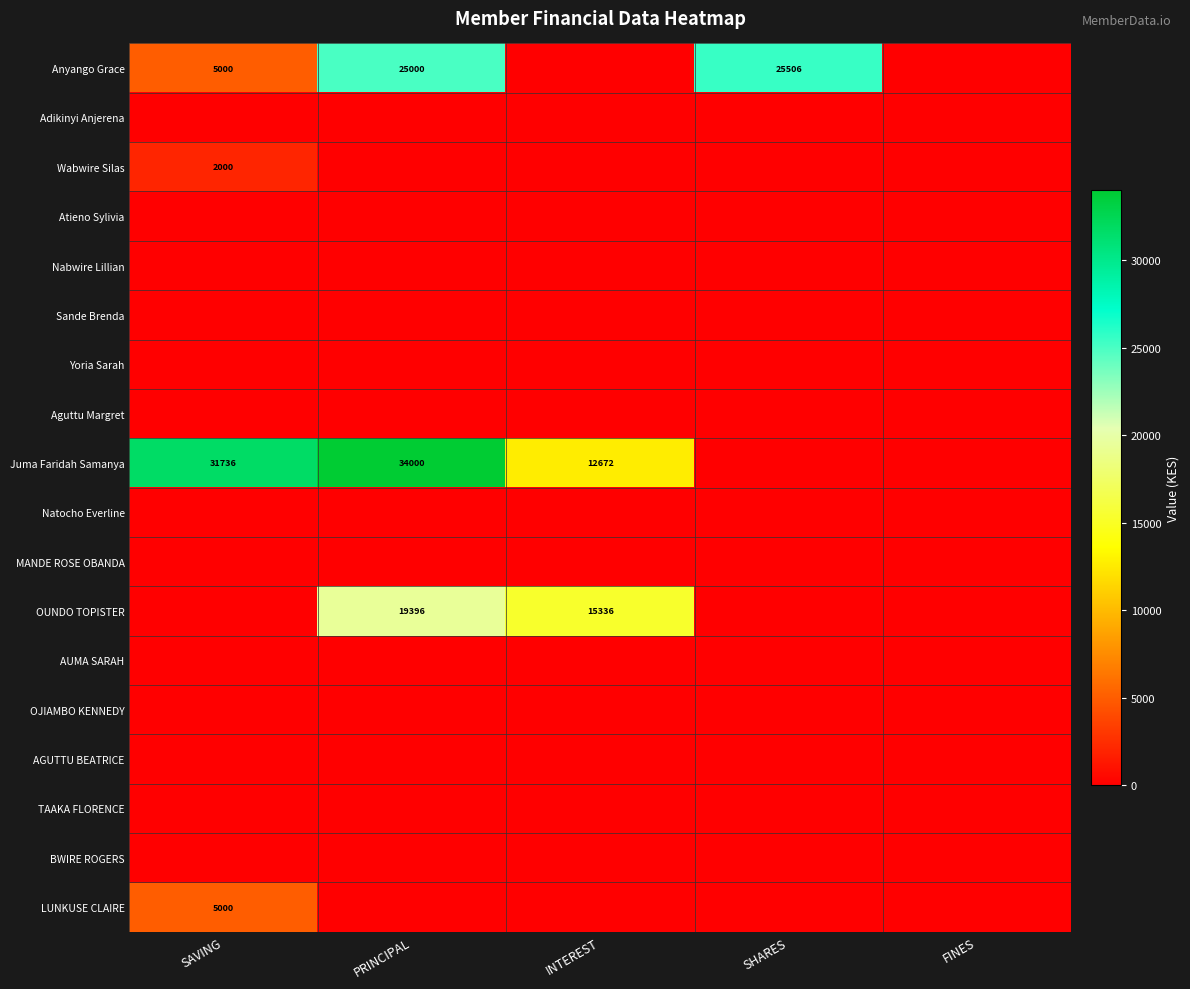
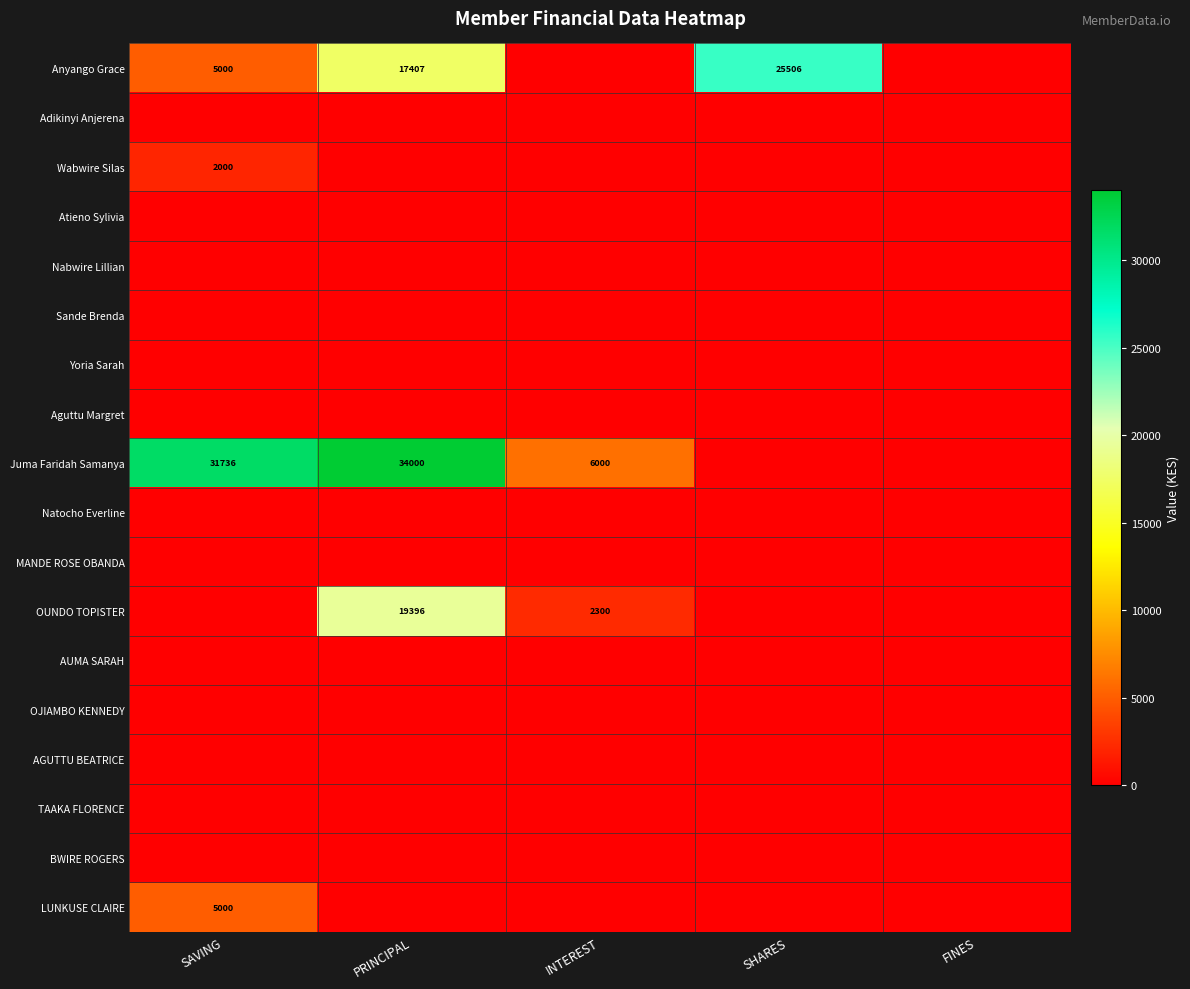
Anyango Grace, PRINCIPAL: 25000 -> 17407
Juma Faridah Samanya, INTEREST: 12672 -> 6000
OUNDO TOPISTER, INTEREST: 15336 -> 2300
